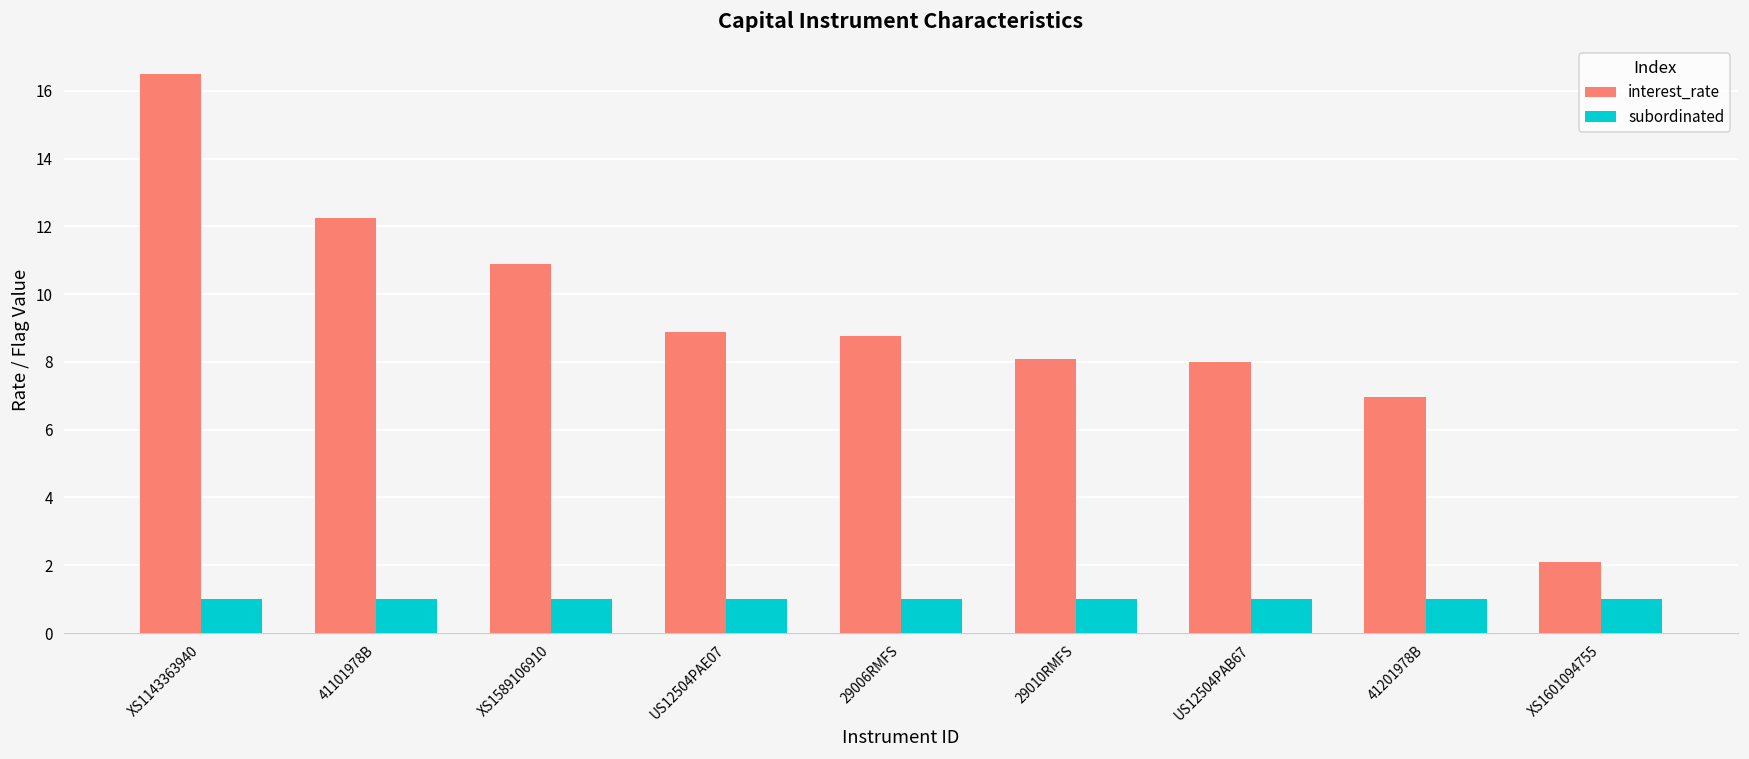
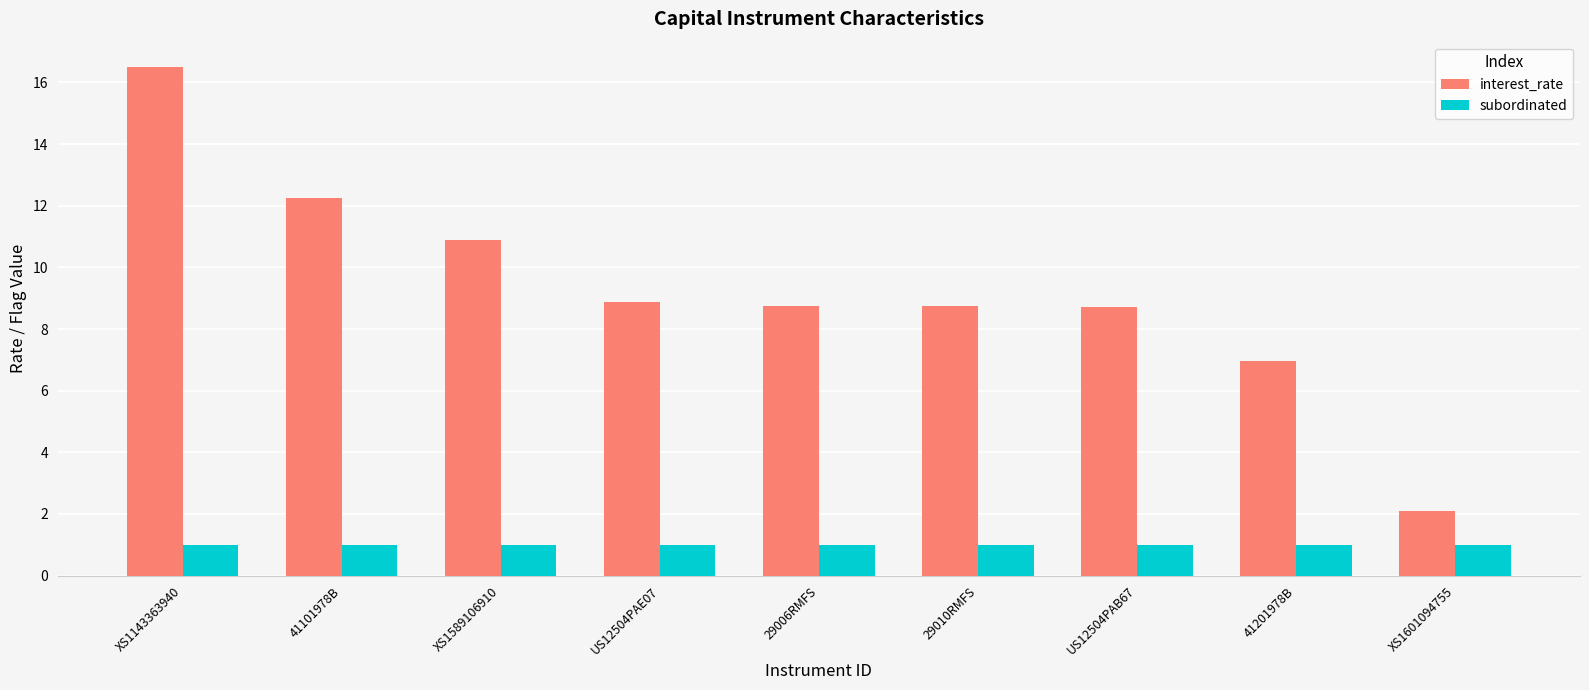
interest_rate, 29010RMFS: 8.1 -> 8.8
interest_rate, US12504PAB67: 8.0 -> 8.7
